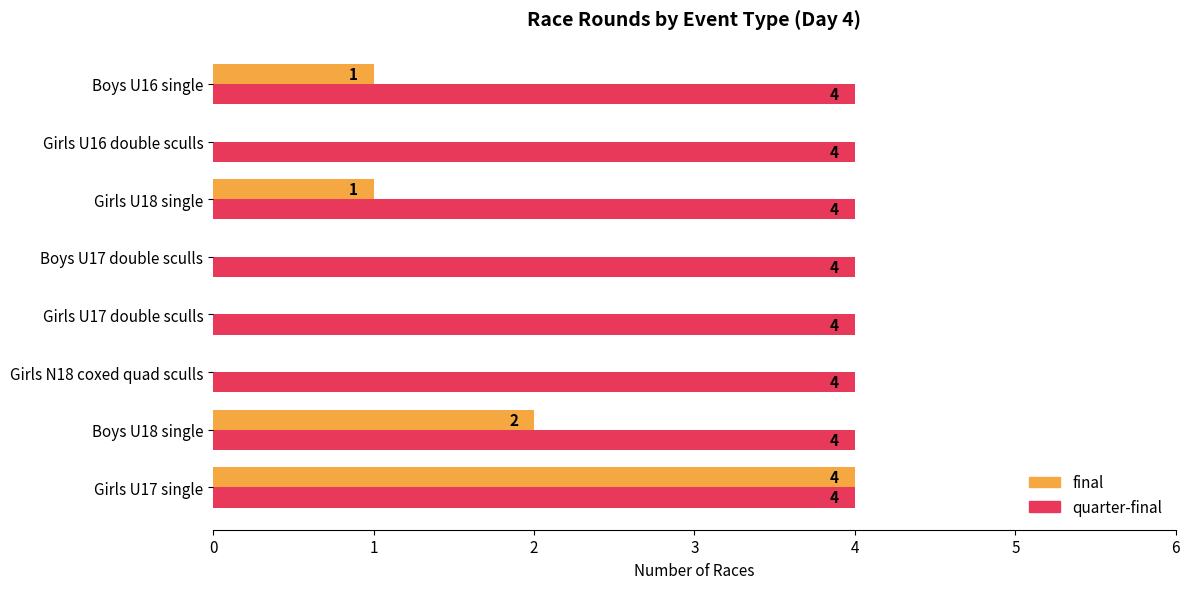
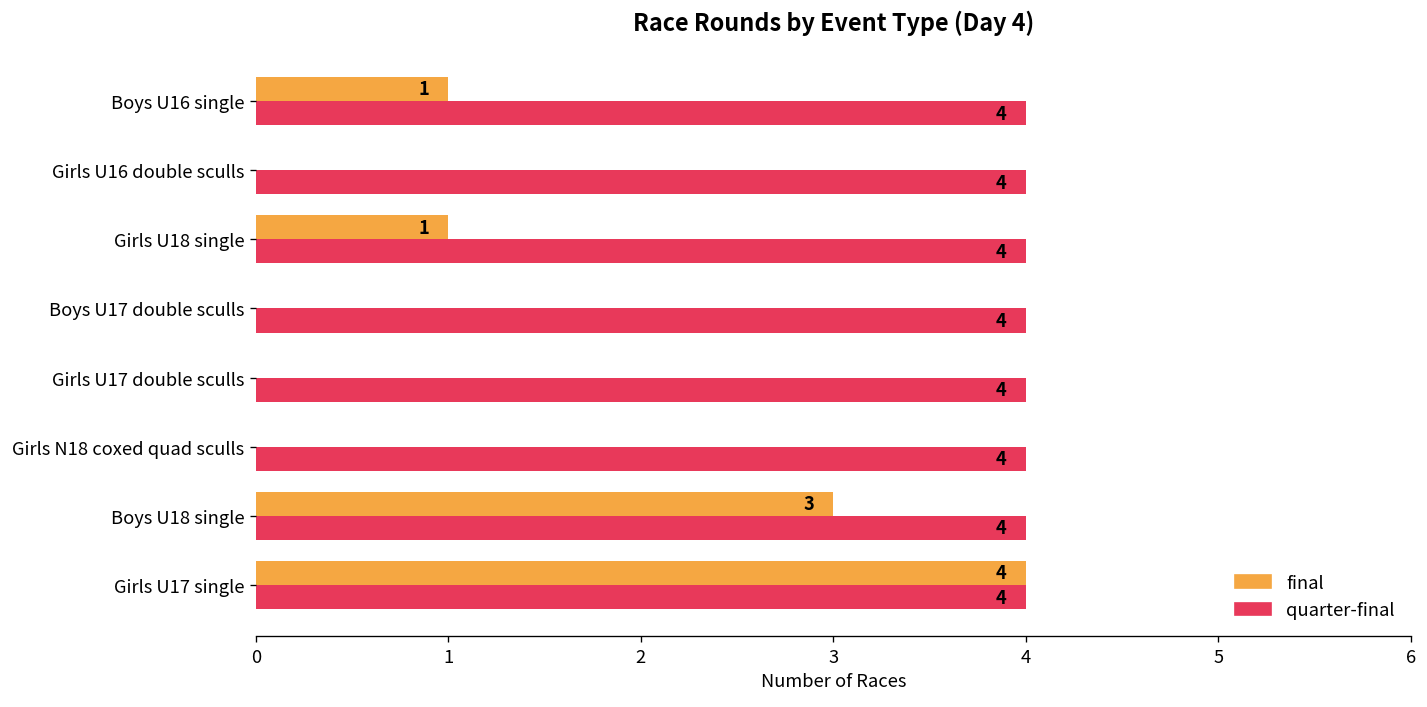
final, Boys U18 single: 2 -> 3
